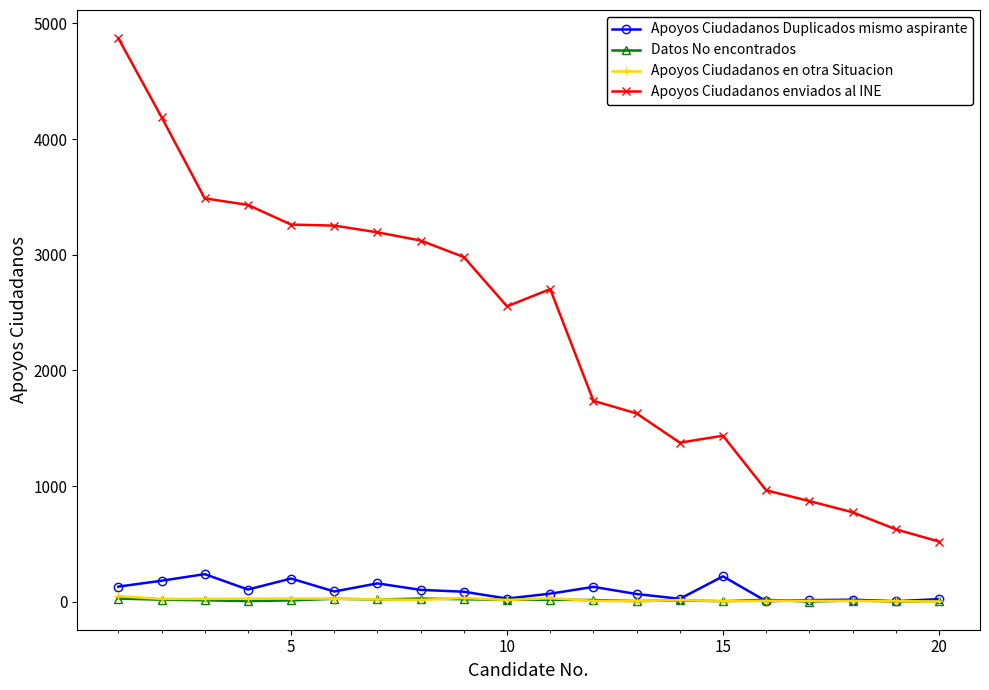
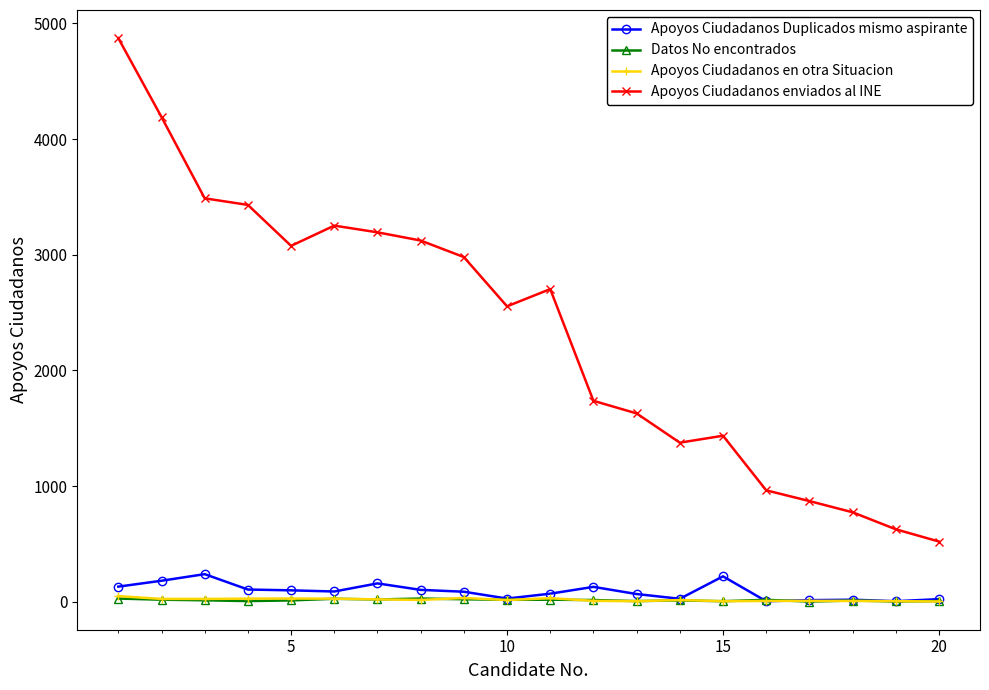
Apoyos Ciudadanos Duplicados mismo aspirante, 5: 200 -> 100
Apoyos Ciudadanos enviados al INE, 5: 3260 -> 3080
